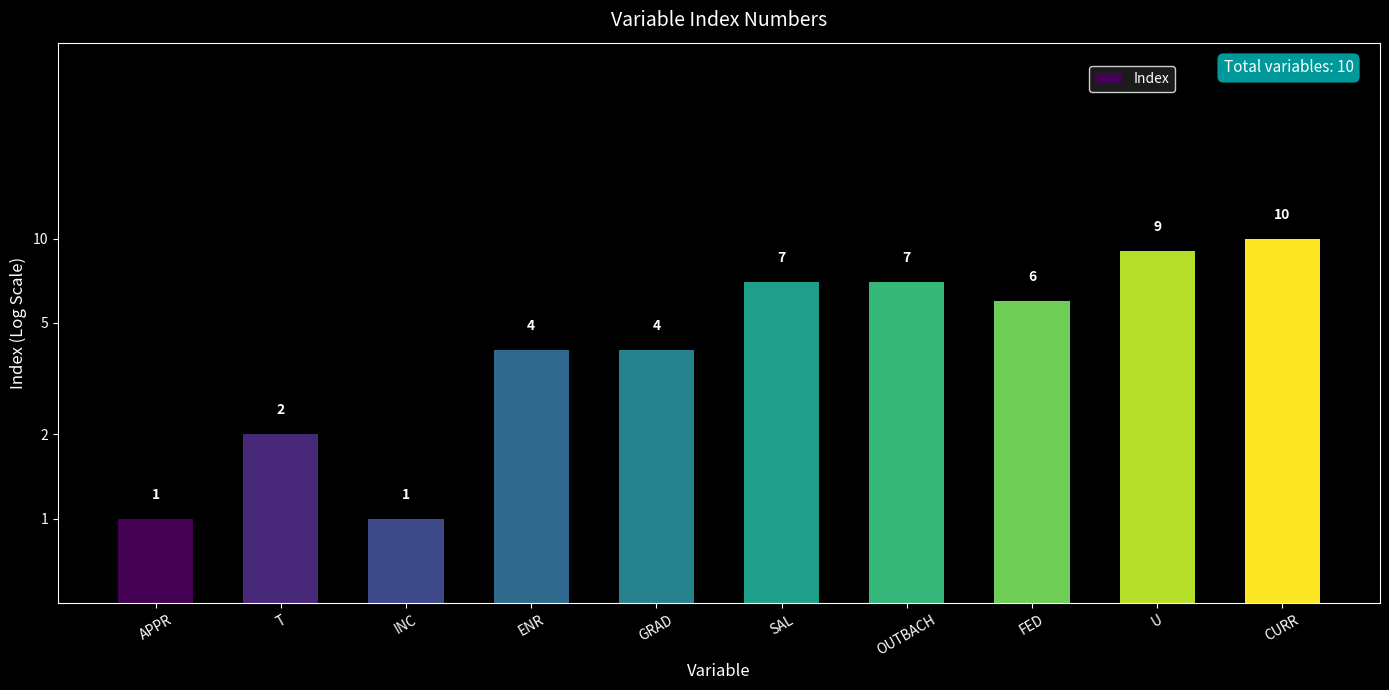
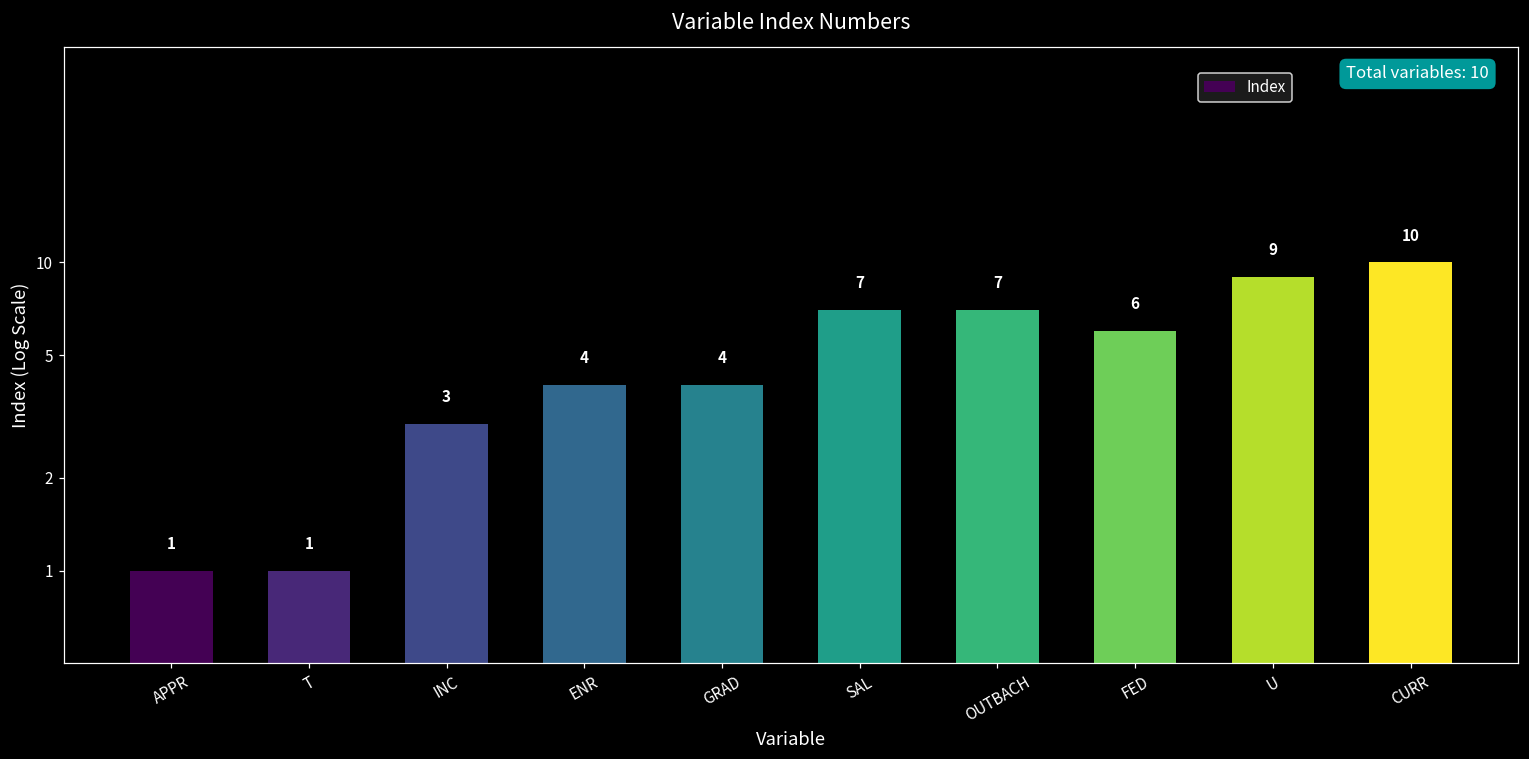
T: 2 -> 1
INC: 1 -> 3
